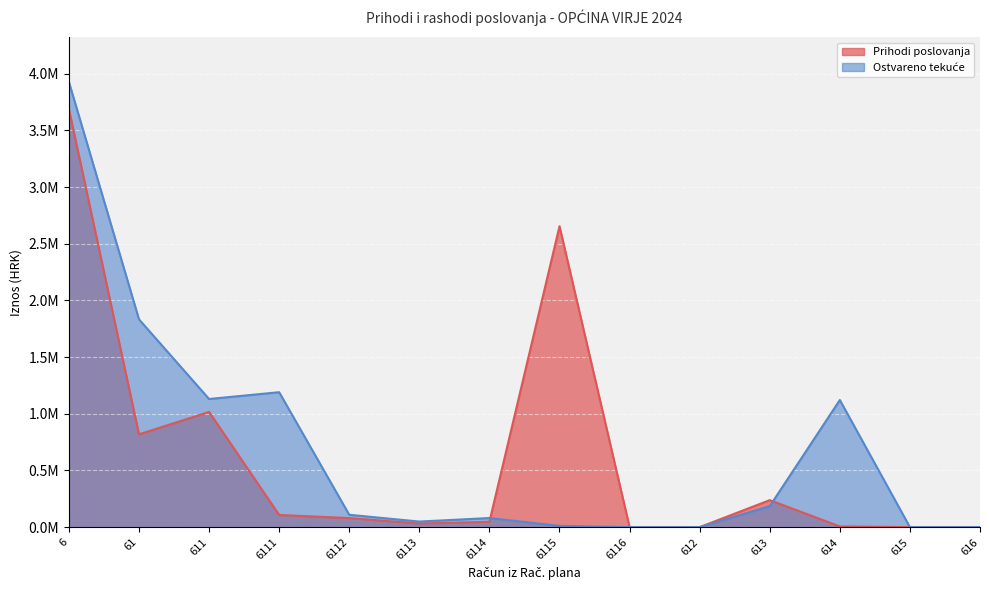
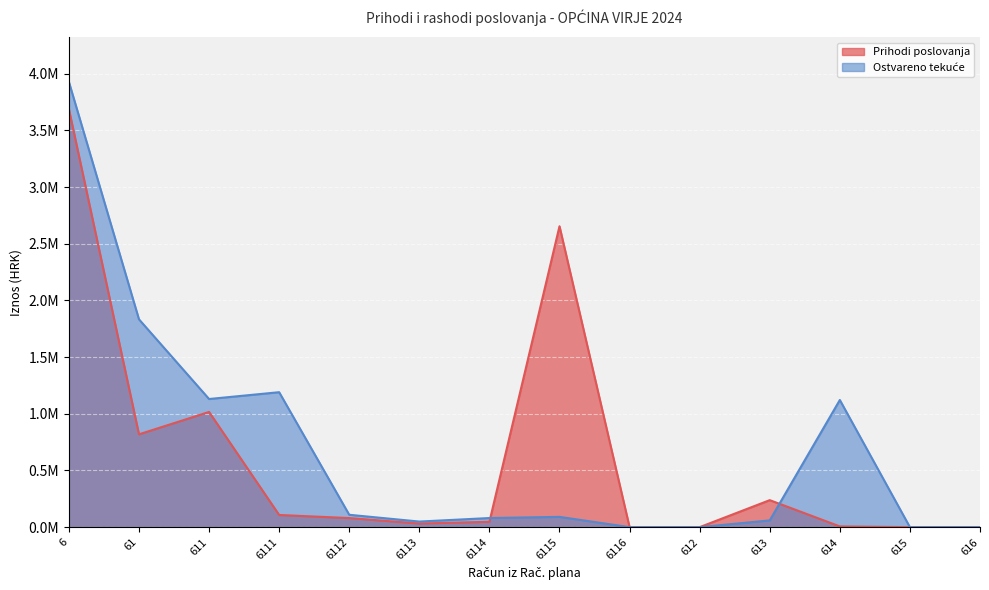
Ostvareno tekuće, 6115: 10000 -> 90000
Ostvareno tekuće, 613: 190000 -> 60000
